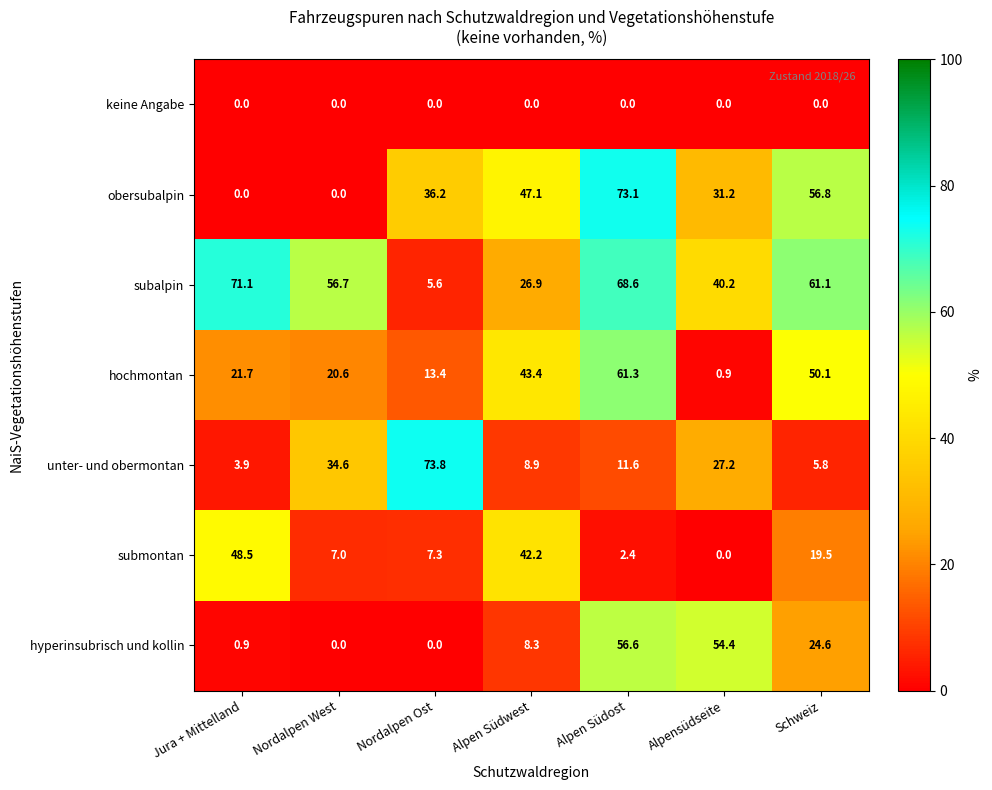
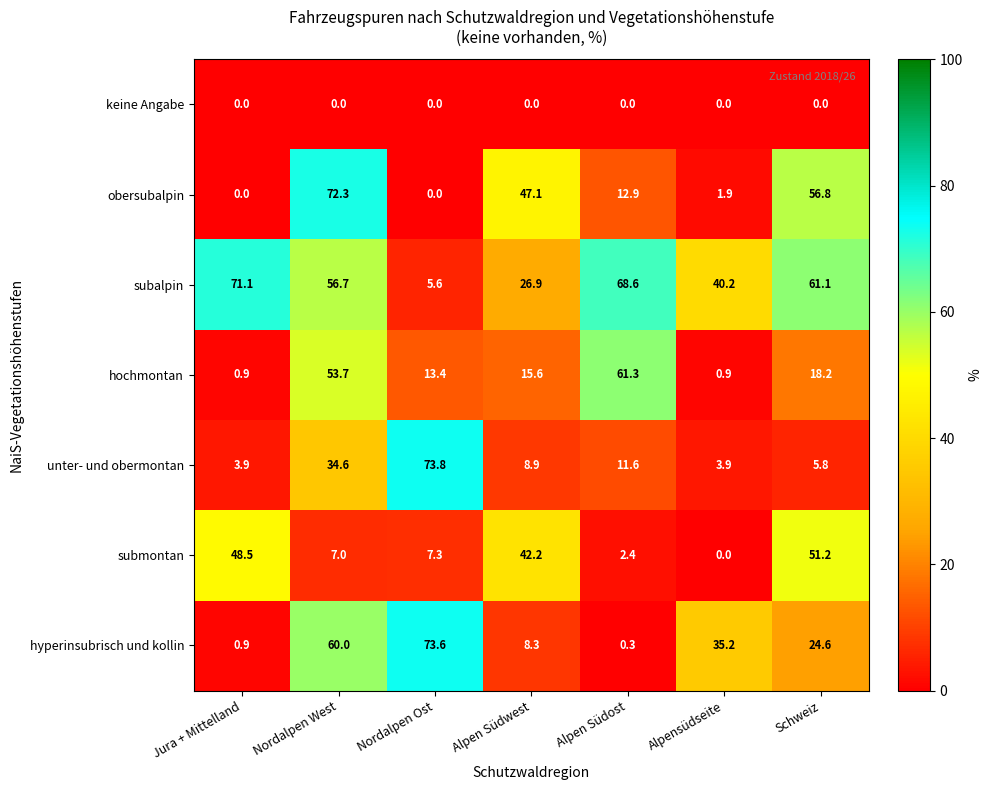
obersubalpin, Nordalpen West: 0.0 -> 72.3
obersubalpin, Nordalpen Ost: 36.2 -> 0.0
obersubalpin, Alpen Südost: 73.1 -> 12.9
obersubalpin, Alpensüdseite: 31.2 -> 1.9
hochmontan, Jura + Mittelland: 21.7 -> 0.9
hochmontan, Nordalpen West: 20.6 -> 53.7
hochmontan, Alpen Südwest: 43.4 -> 15.6
hochmontan, Schweiz: 50.1 -> 18.2
unter- und obermontan, Alpensüdseite: 27.2 -> 3.9
submontan, Schweiz: 19.5 -> 51.2
hyperinsubrisch und kollin, Nordalpen West: 0.0 -> 60.0
hyperinsubrisch und kollin, Nordalpen Ost: 0.0 -> 73.6
hyperinsubrisch und kollin, Alpen Südost: 56.6 -> 0.3
hyperinsubrisch und kollin, Alpensüdseite: 54.4 -> 35.2
